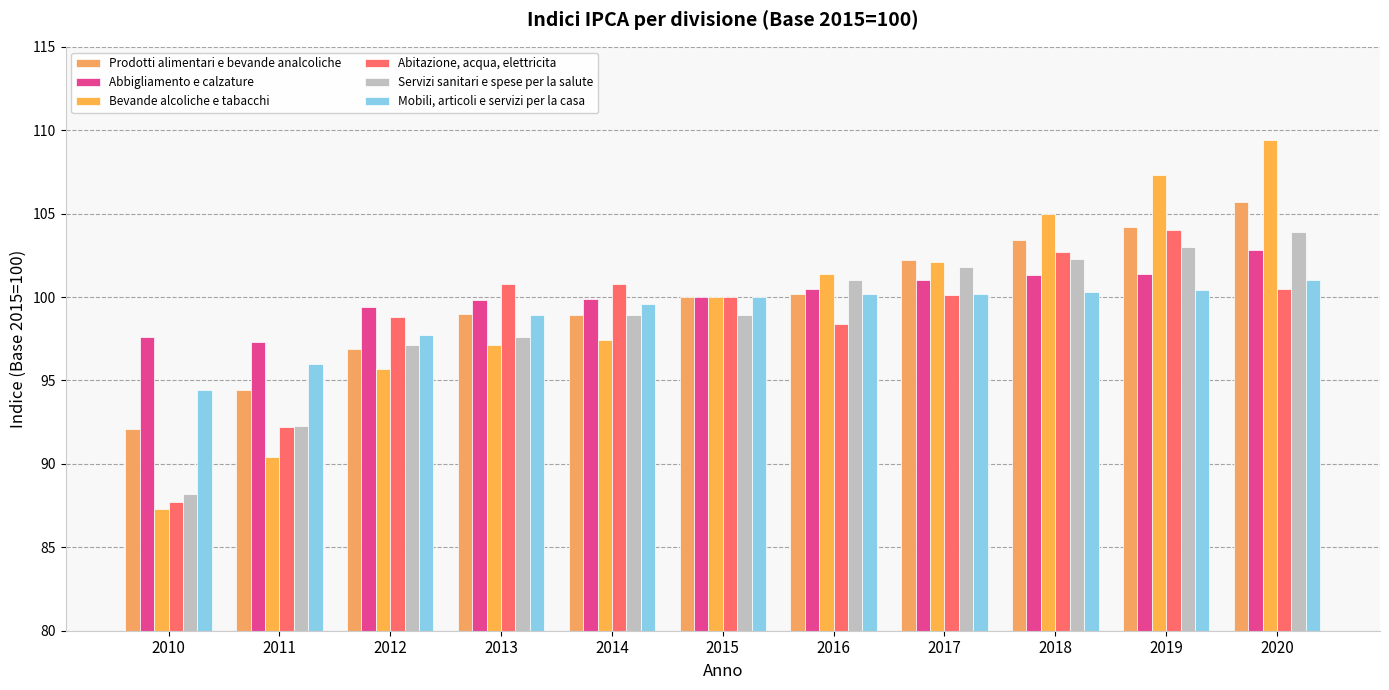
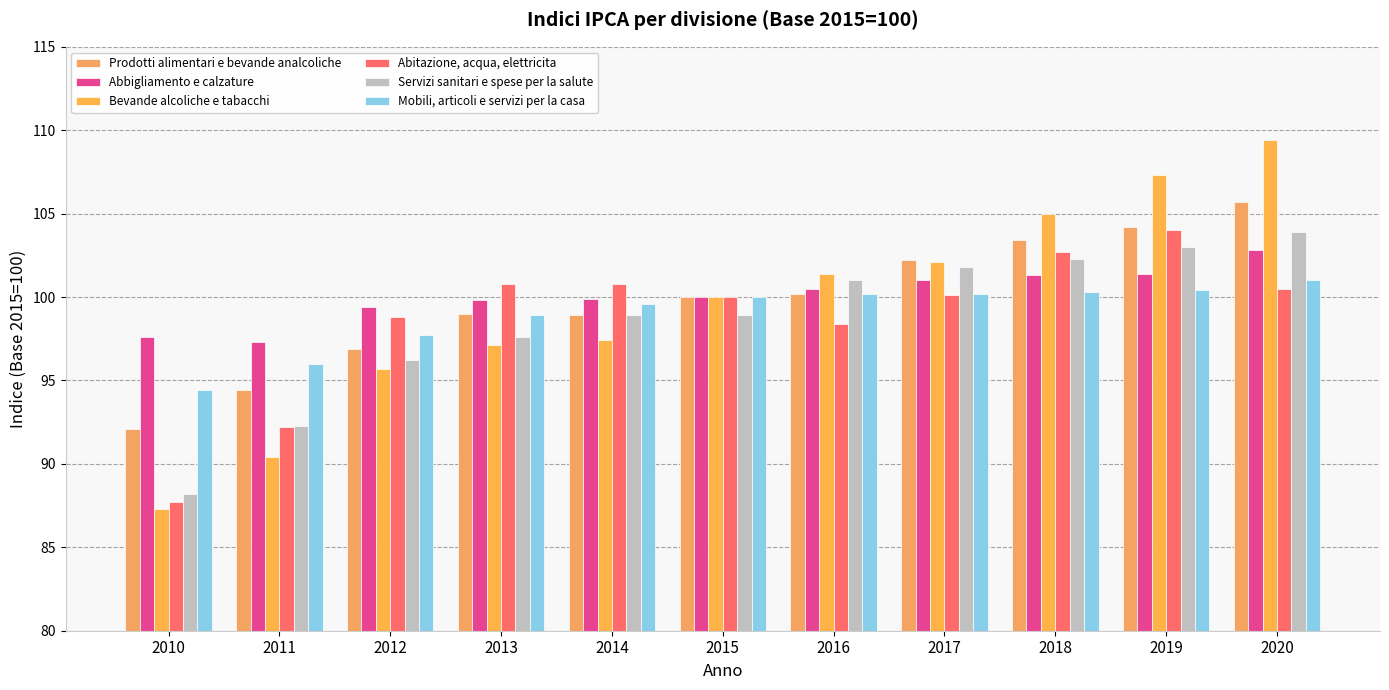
Servizi sanitari e spese per la salute, 2012: 97.1 -> 96.2
